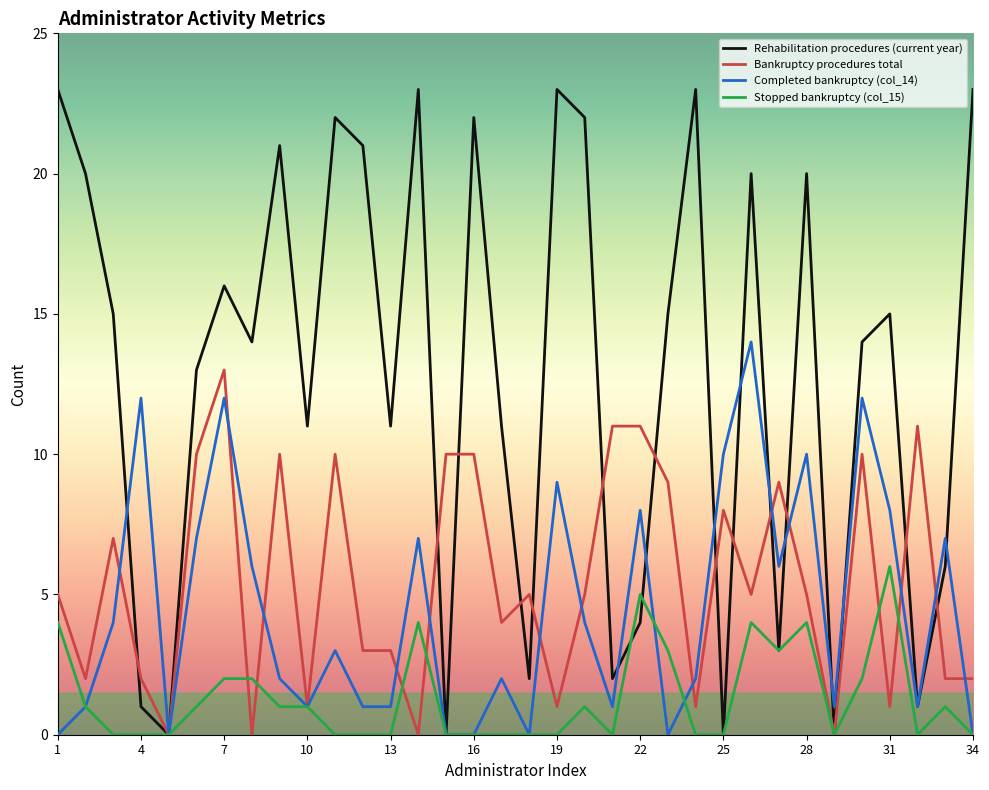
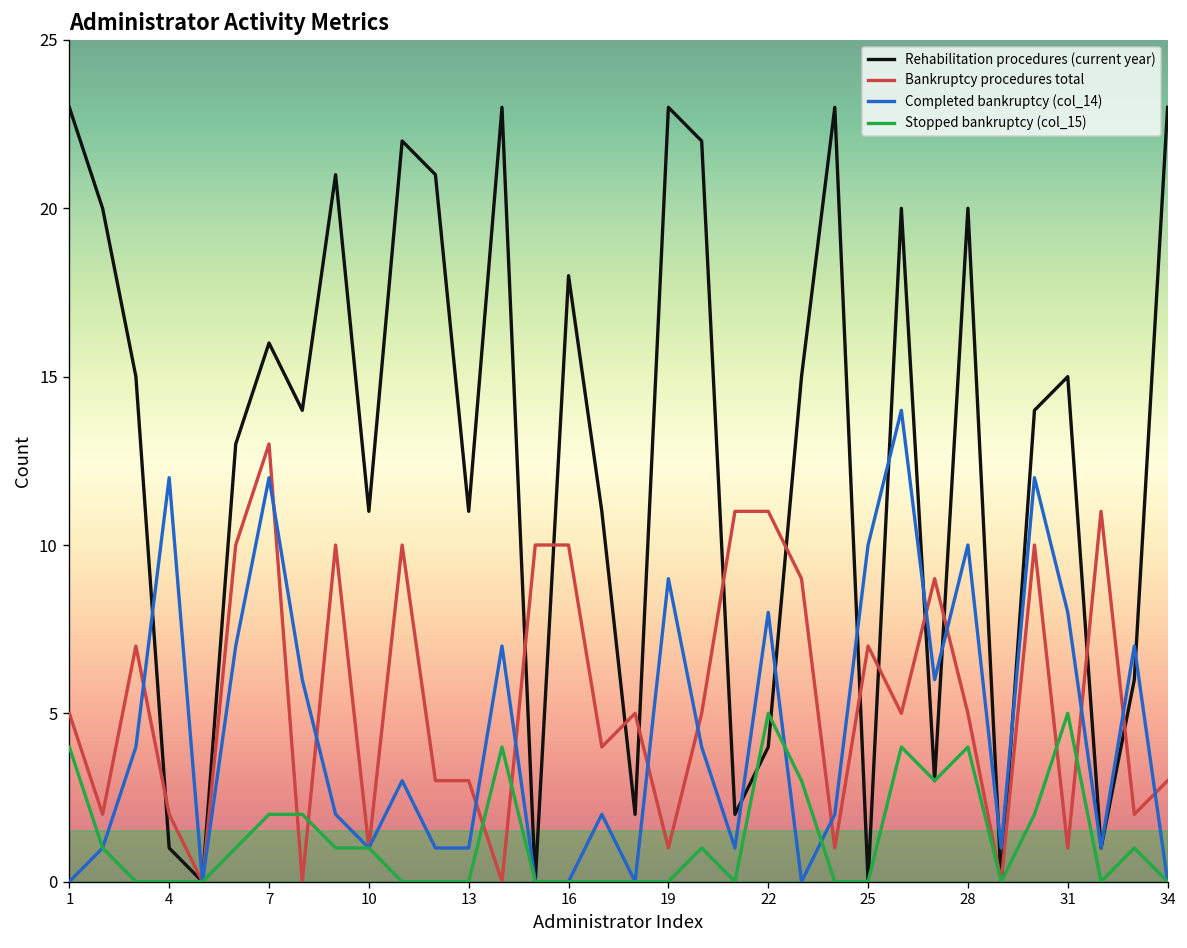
Rehabilitation procedures (current year), 16: 22 -> 18
Bankruptcy procedures total, 25: 8 -> 7
Stopped bankruptcy (col_15), 31: 6 -> 5
Bankruptcy procedures total, 34: 2 -> 3
